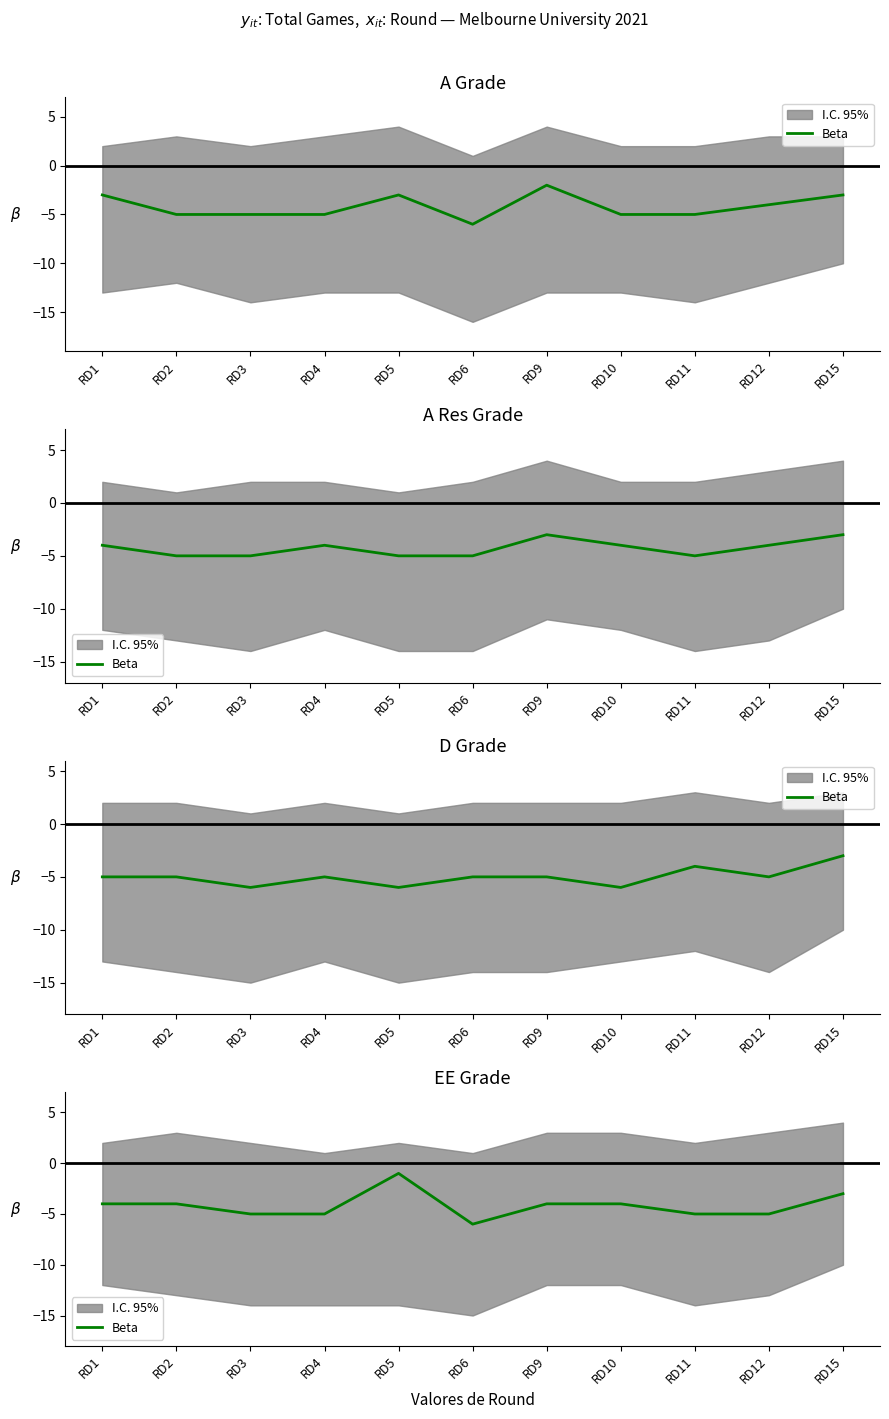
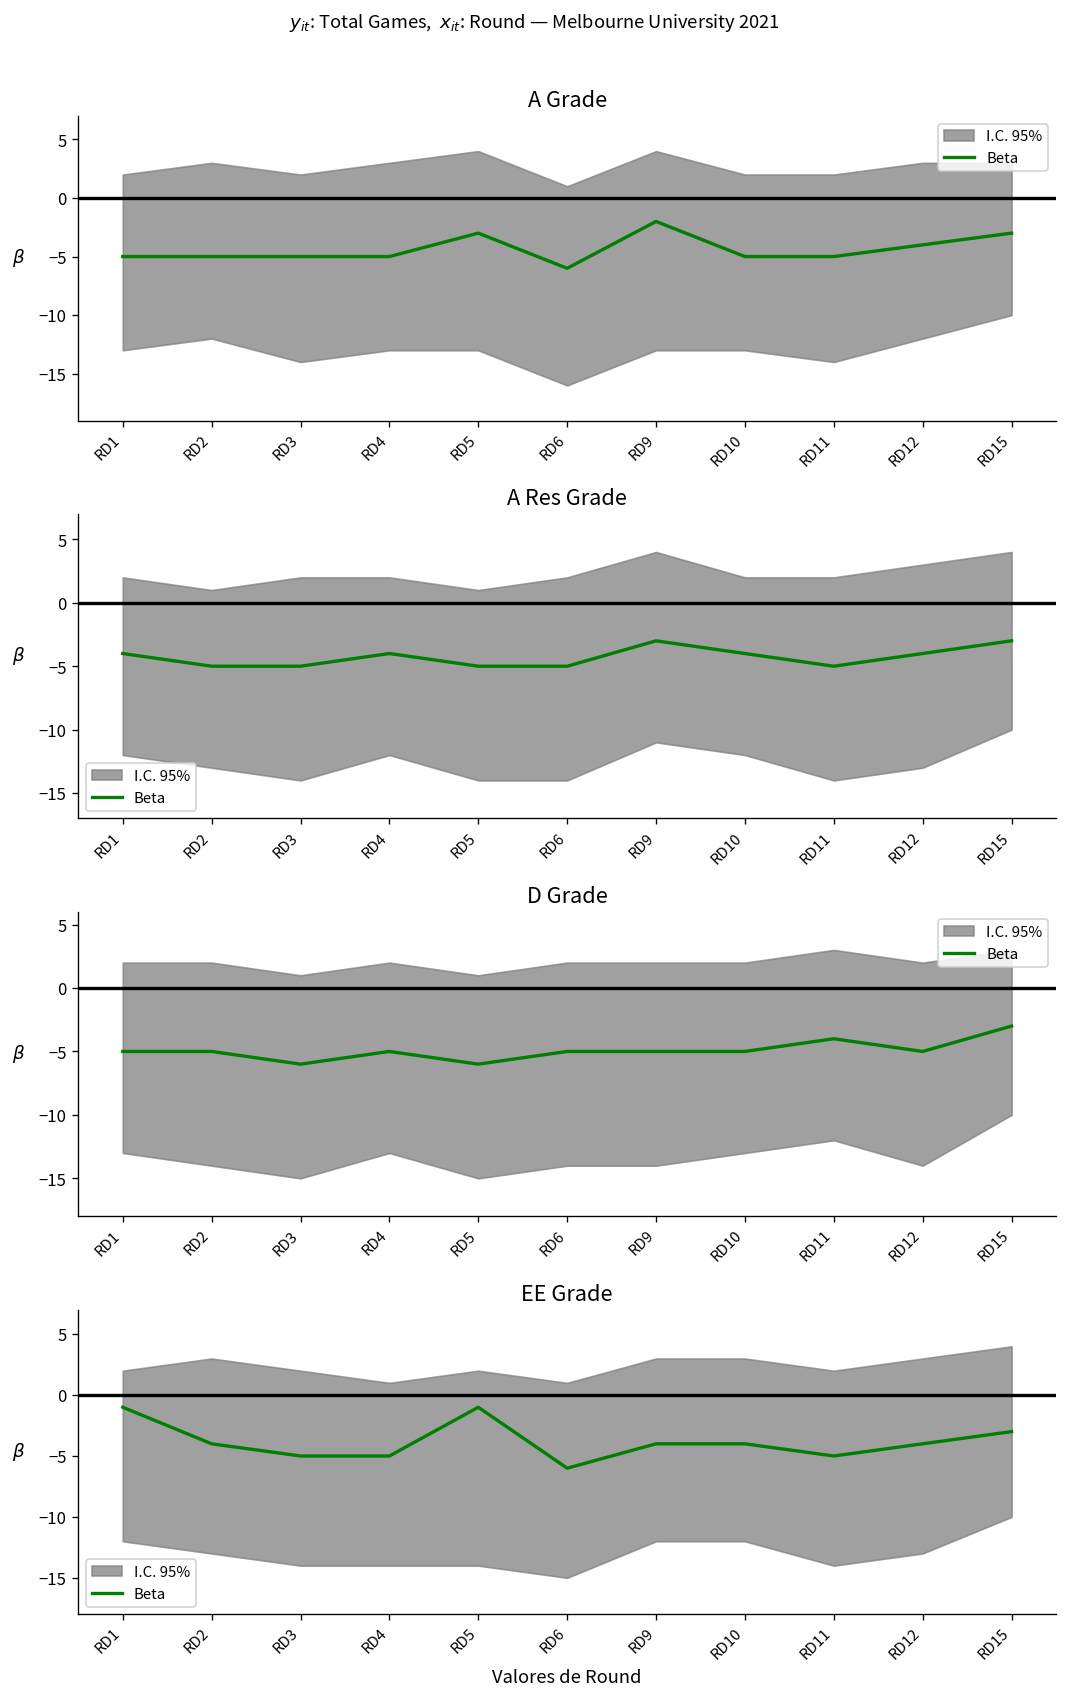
A Grade, Beta, RD1: -3 -> -5
D Grade, Beta, RD10: -6 -> -5
EE Grade, Beta, RD1: -4 -> -1
EE Grade, Beta, RD12: -5 -> -4
